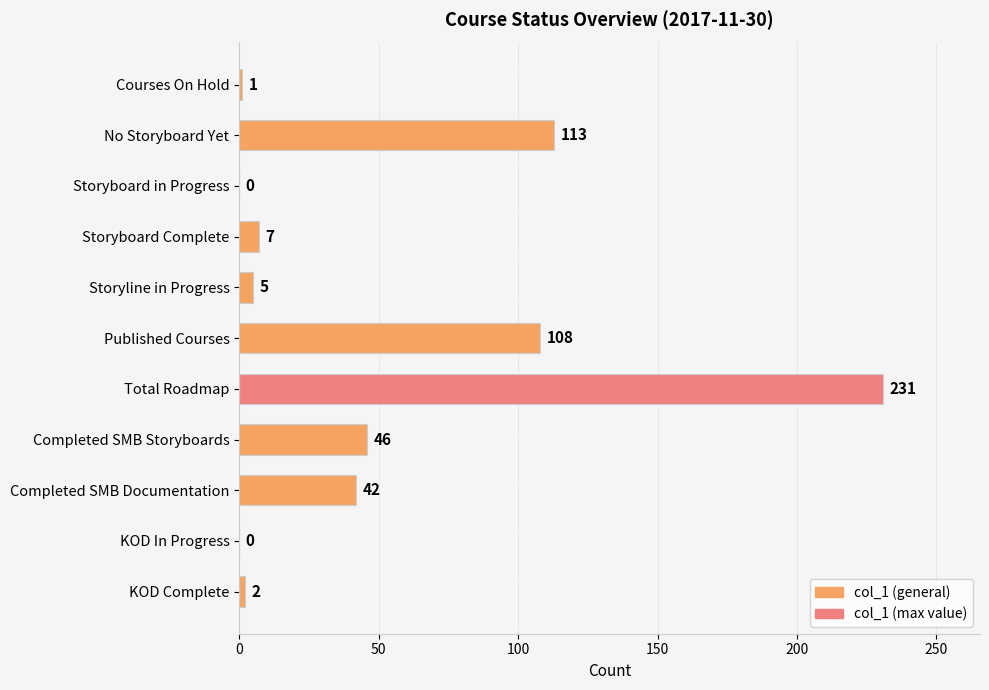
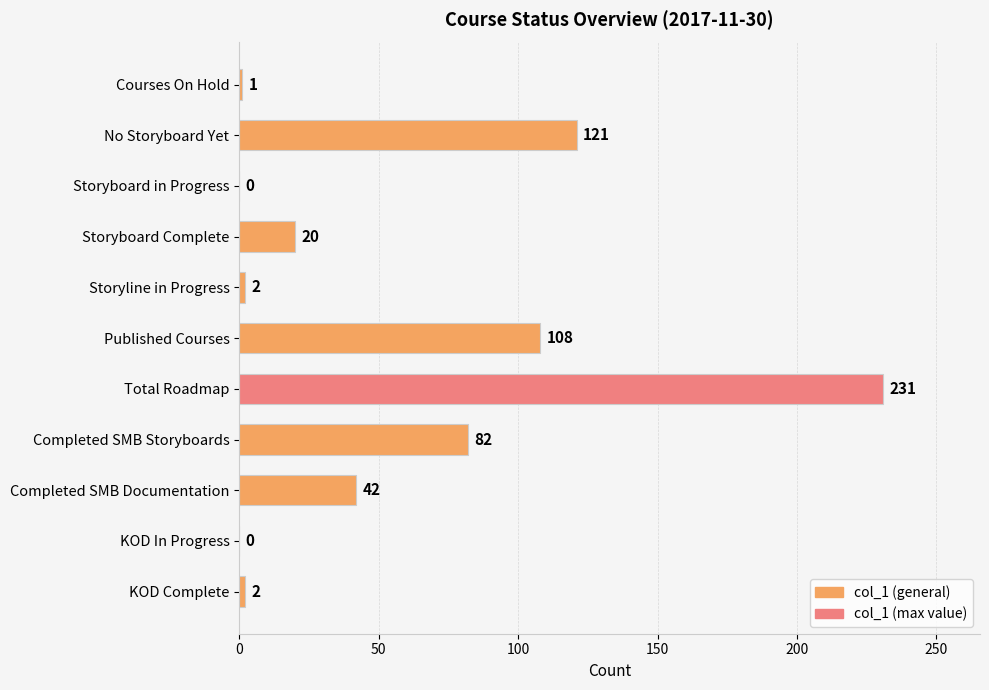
No Storyboard Yet: 113 -> 121
Storyboard Complete: 7 -> 20
Storyline in Progress: 5 -> 2
Completed SMB Storyboards: 46 -> 82
